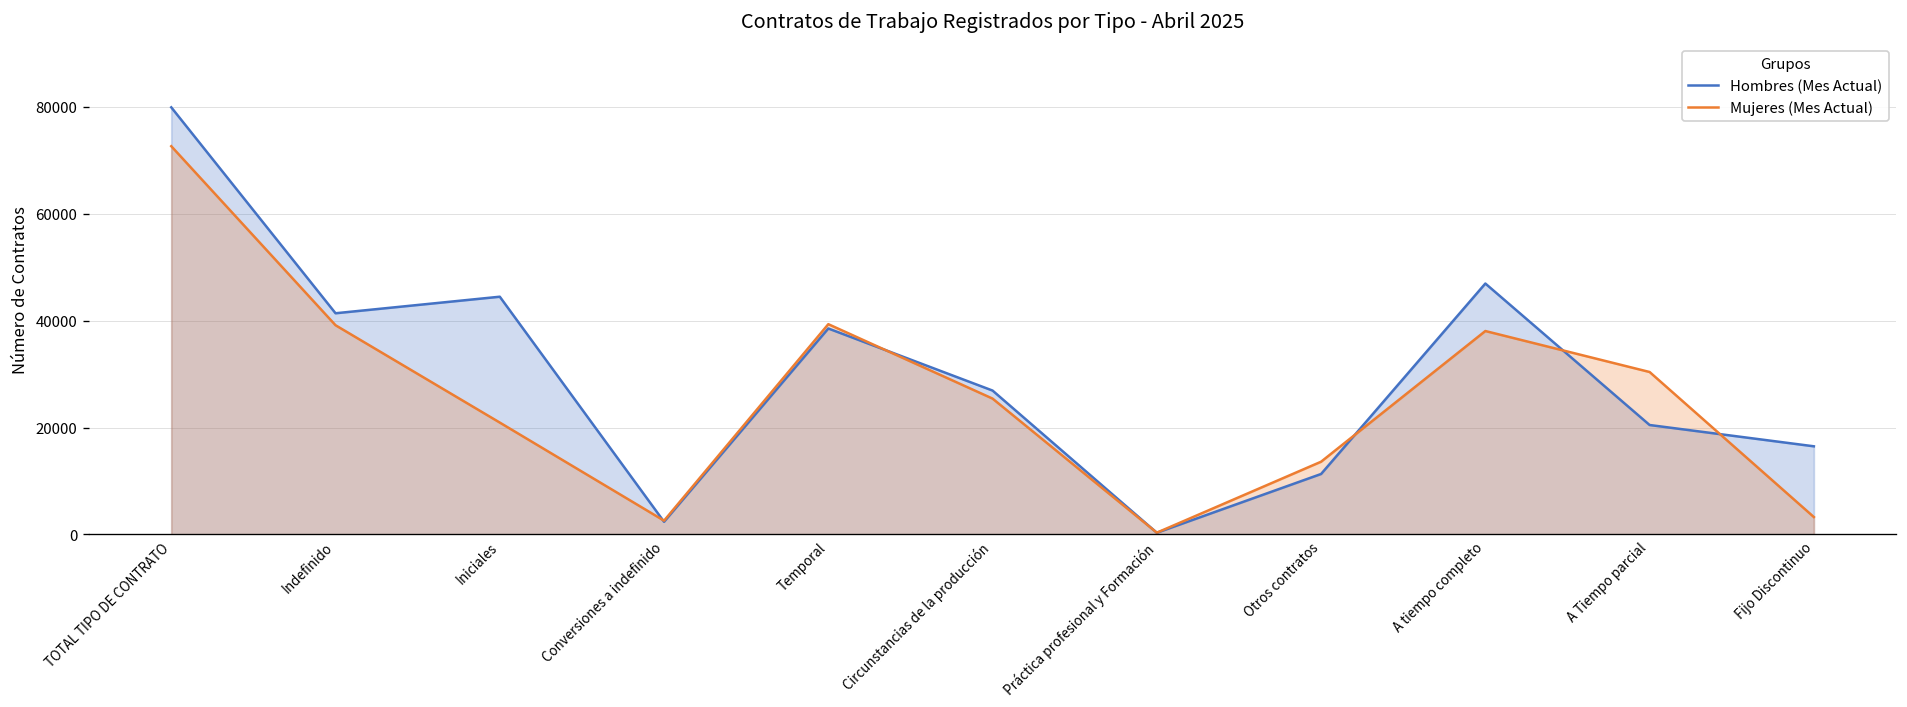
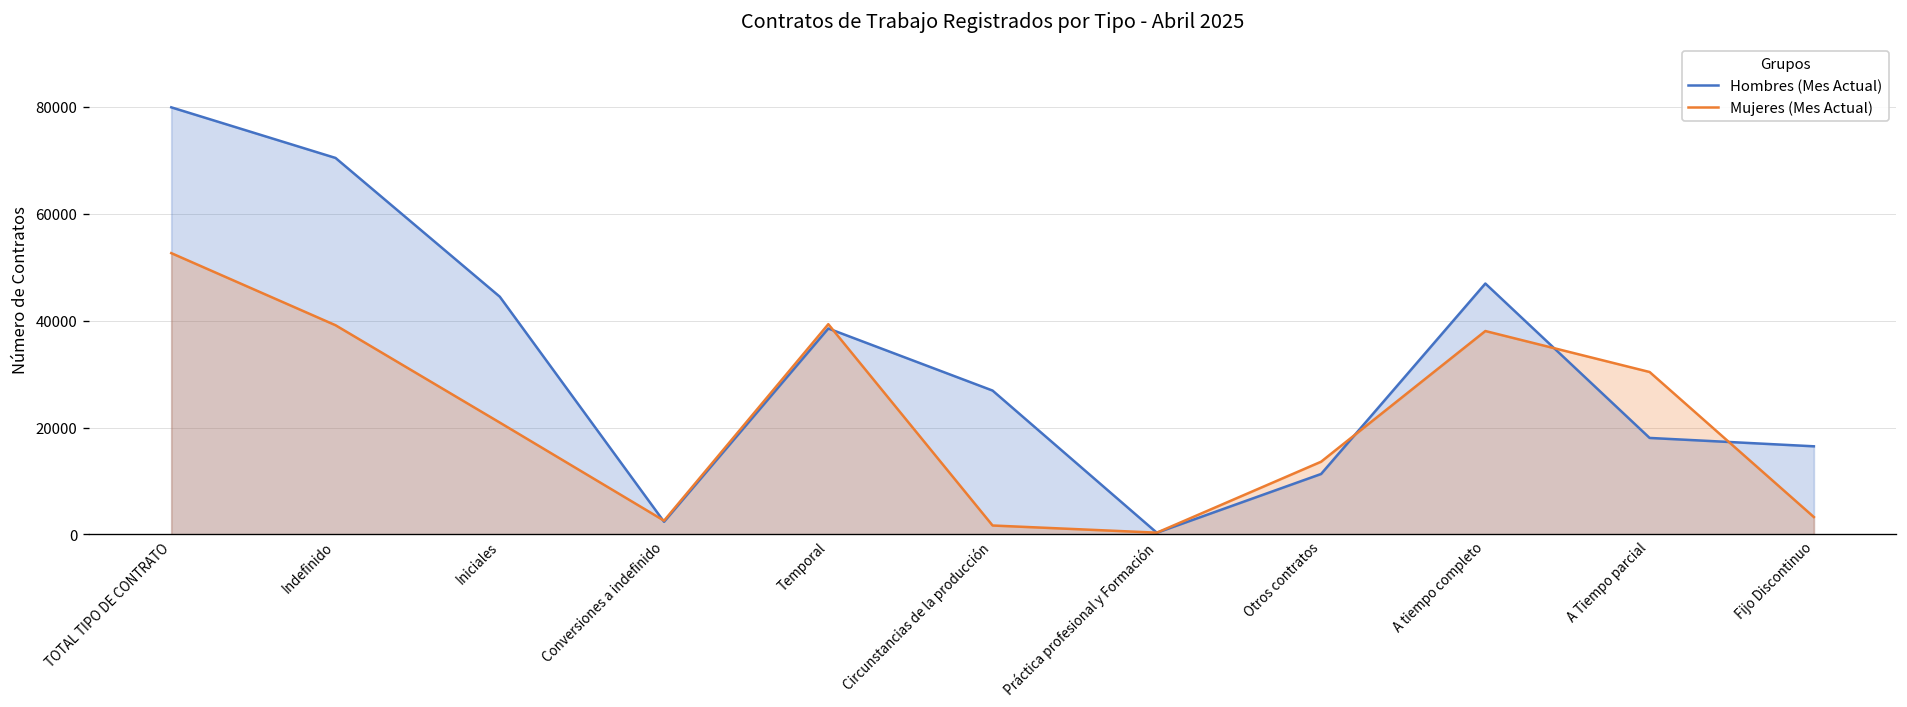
Mujeres (Mes Actual), TOTAL TIPO DE CONTRATO: 73000 -> 53000
Hombres (Mes Actual), Indefinido: 41000 -> 70000
Mujeres (Mes Actual), Circunstancias de la producción: 25000 -> 2000
Hombres (Mes Actual), A Tiempo parcial: 20000 -> 18000
